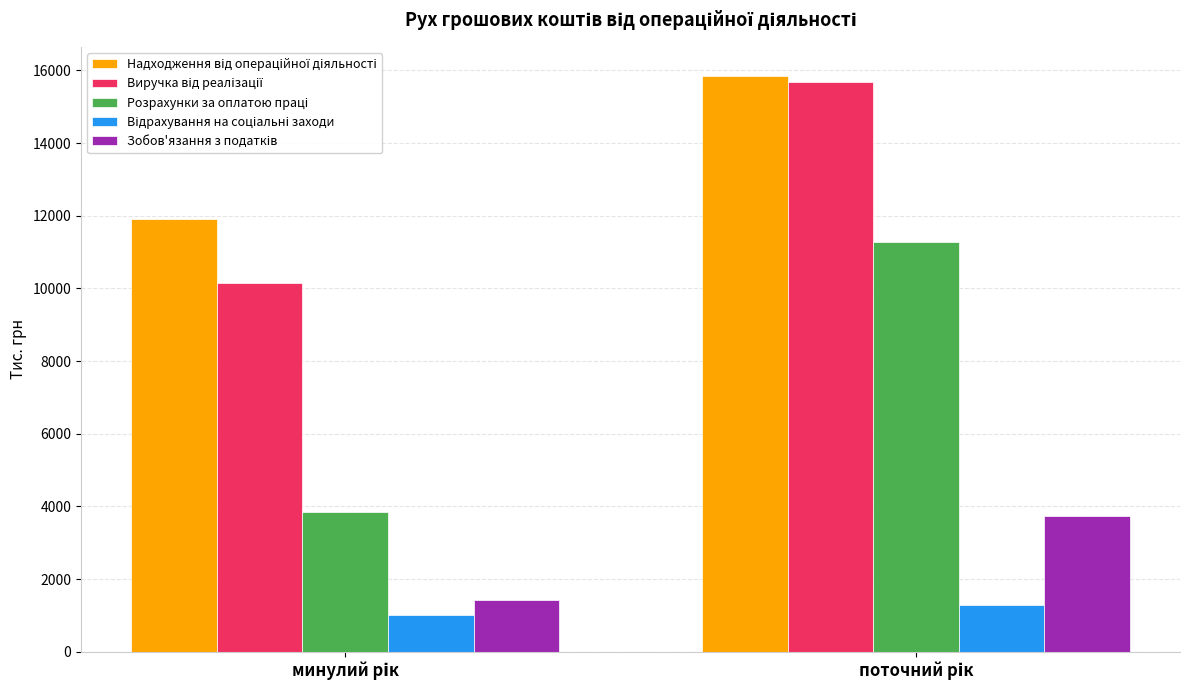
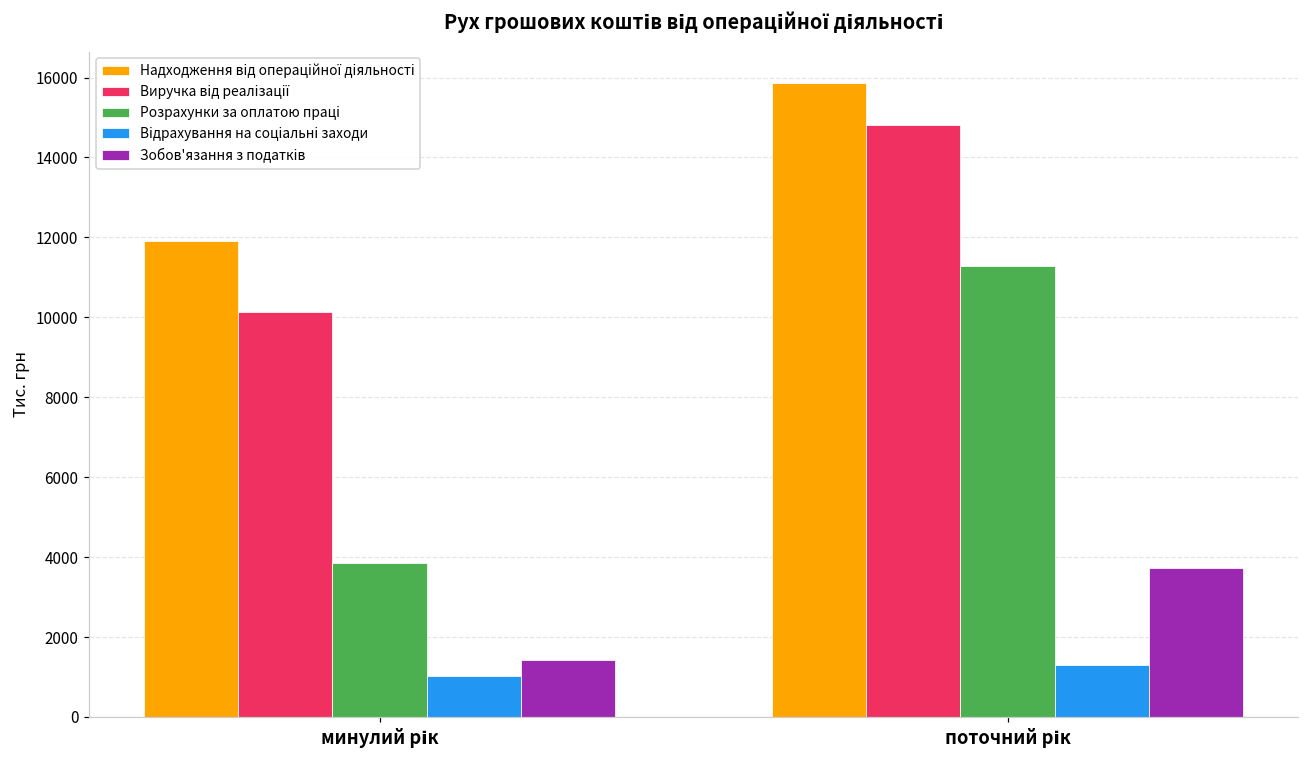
Виручка від реалізації, поточний рік: 15700 -> 14800
